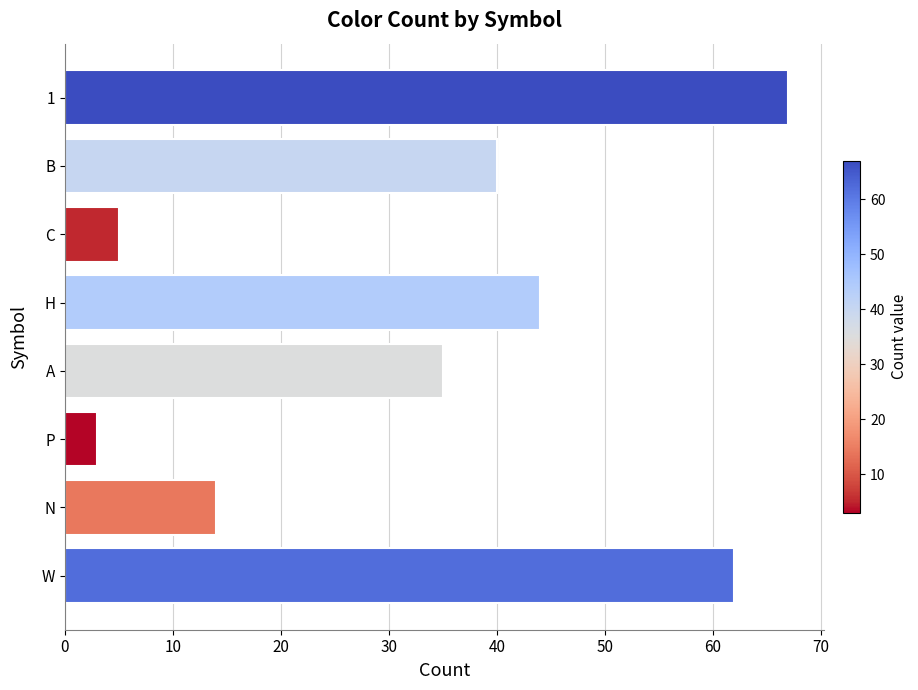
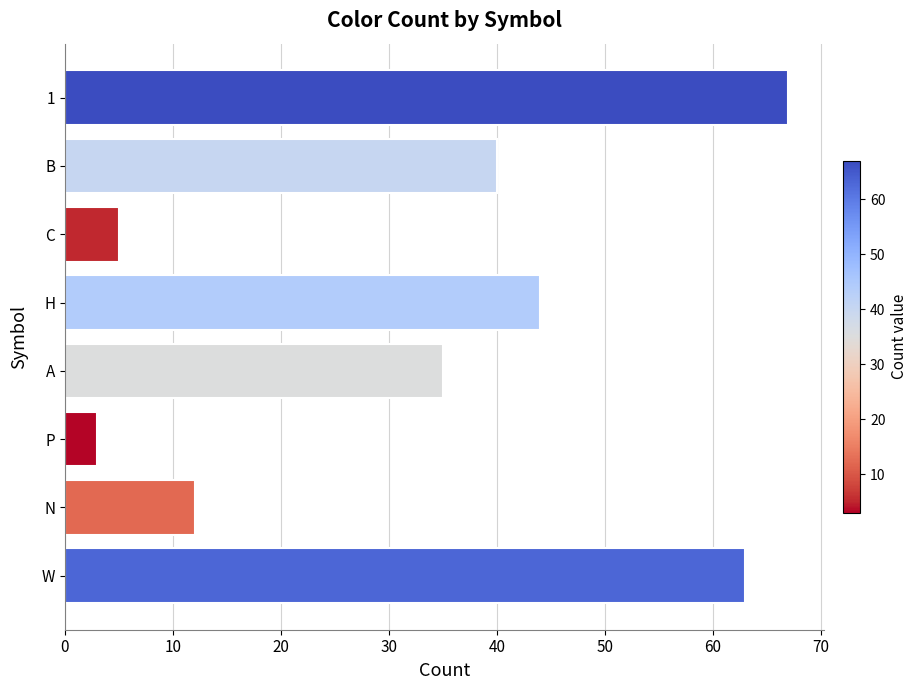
N: 14 -> 12
W: 62 -> 63
